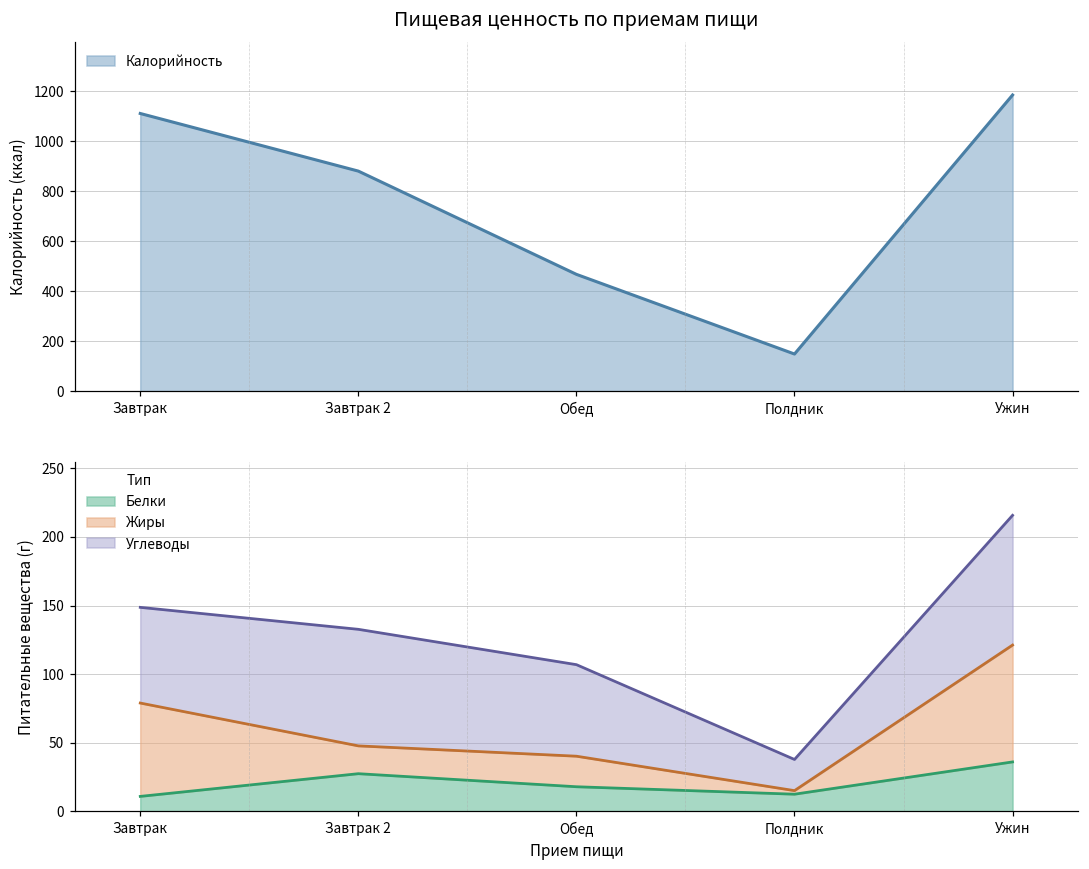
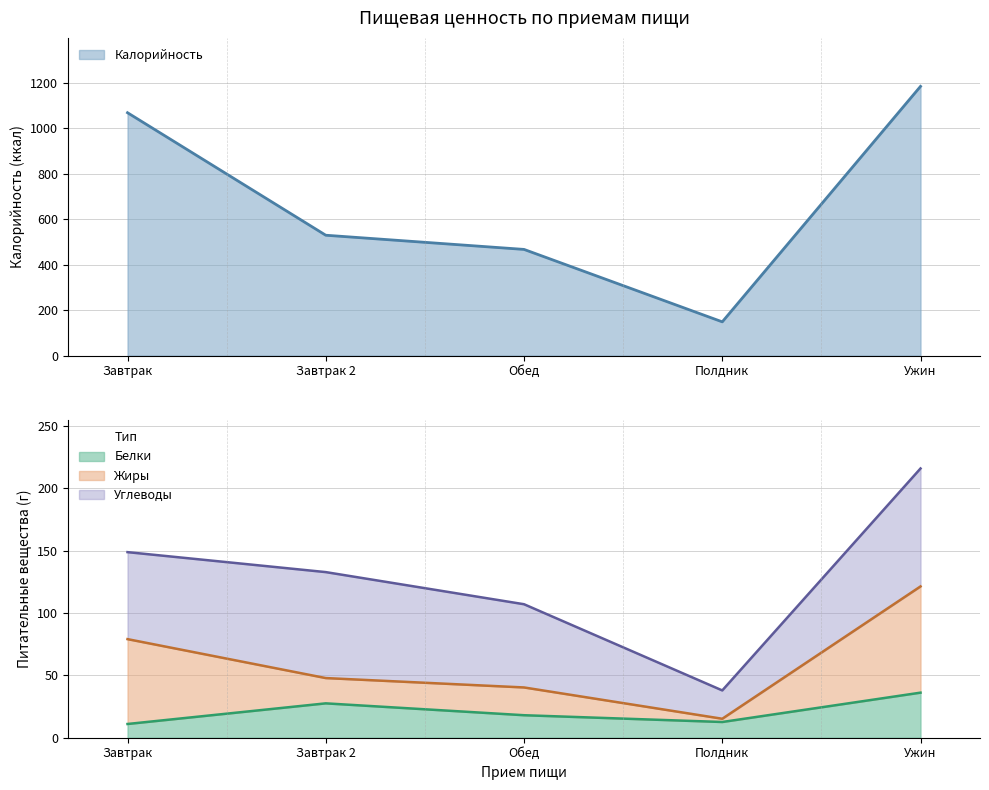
Пищевая ценность по приемам пищи, Завтрак: 1110 -> 1070
Пищевая ценность по приемам пищи, Завтрак 2: 880 -> 530
